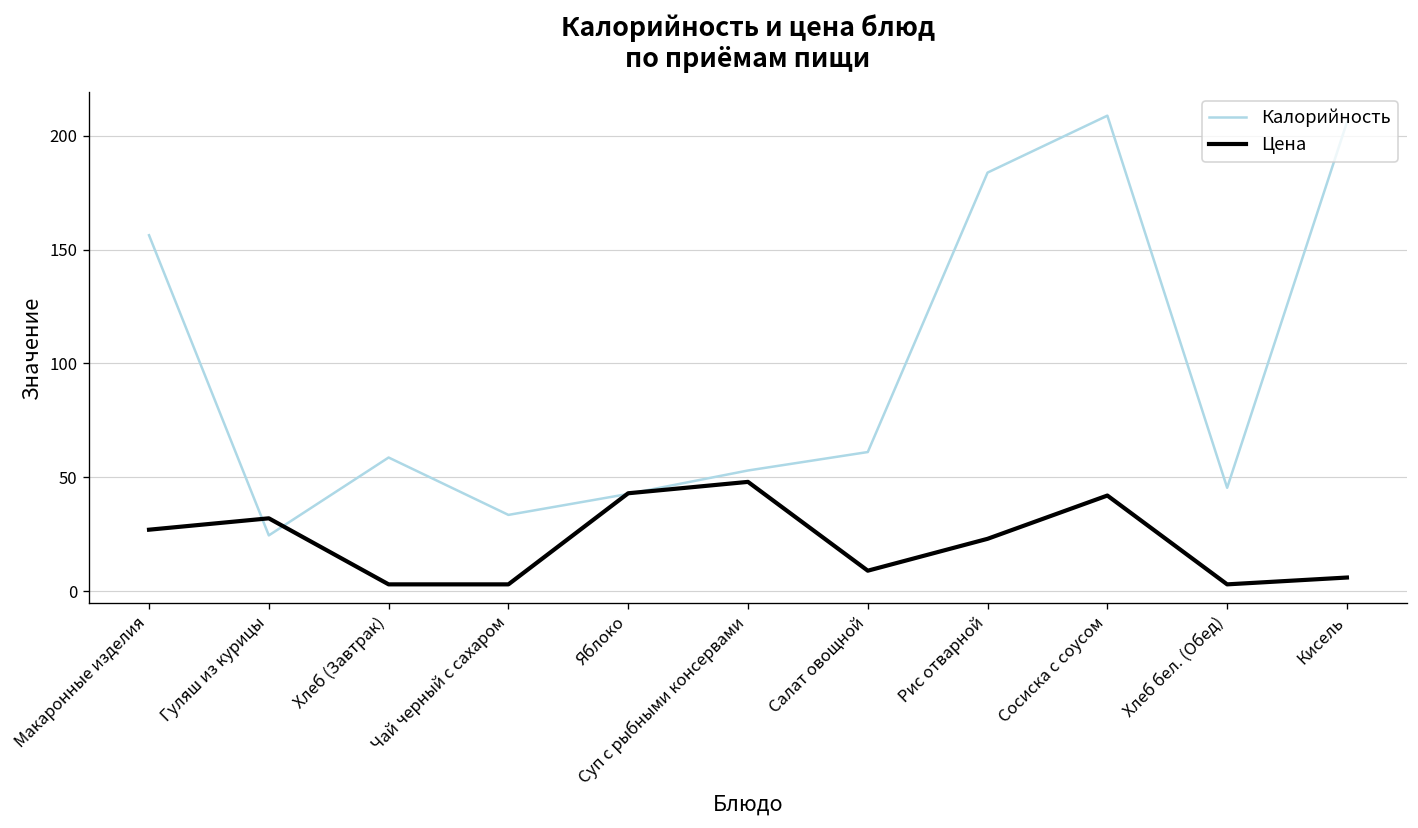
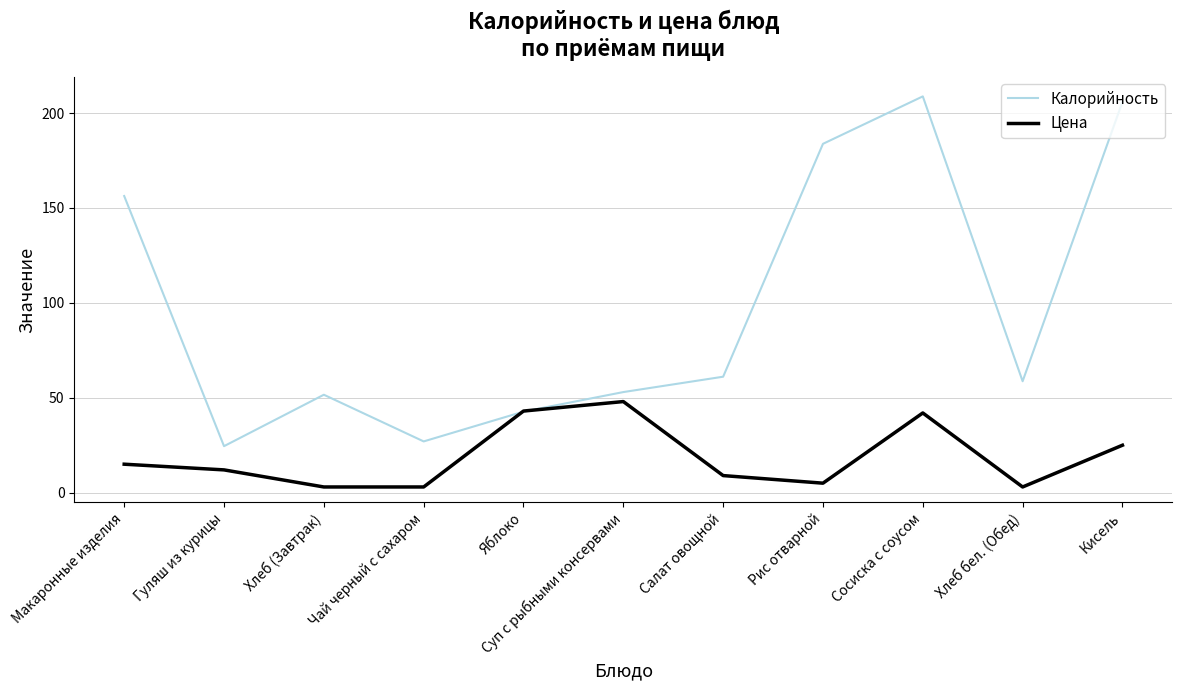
Цена, Макаронные изделия: 27 -> 15
Цена, Гуляш из курицы: 32 -> 12
Калорийность, Хлеб (Завтрак): 59 -> 52
Калорийность, Чай черный с сахаром: 34 -> 27
Цена, Рис отварной: 23 -> 5
Калорийность, Хлеб бел. (Обед): 45 -> 59
Цена, Кисель: 6 -> 25
